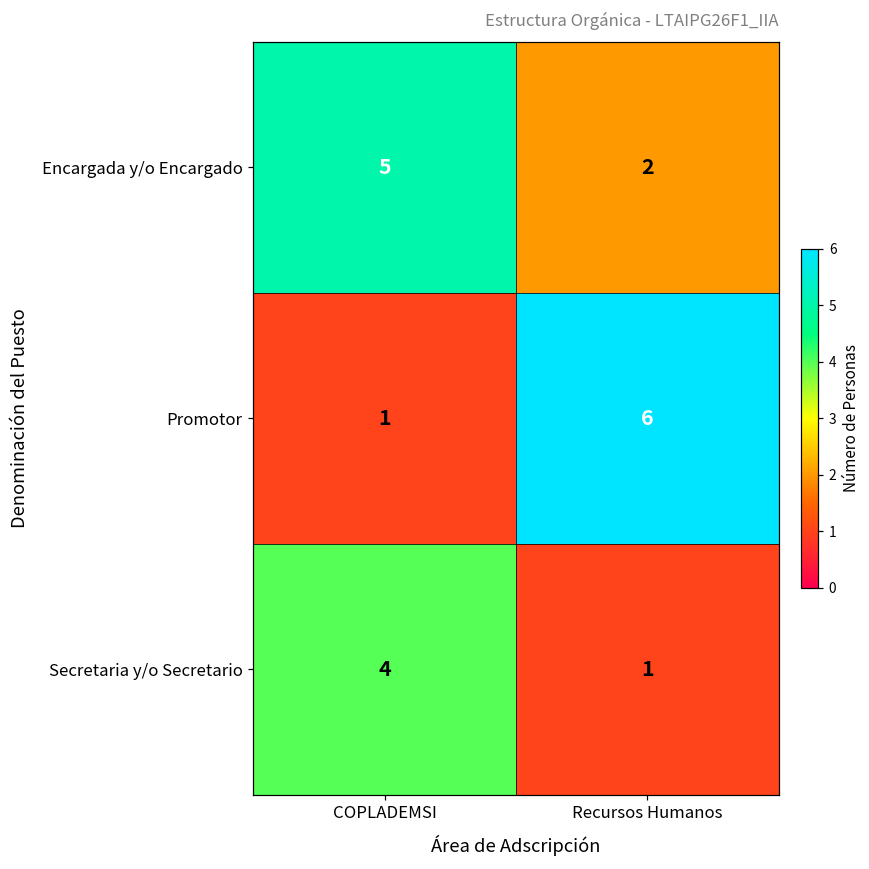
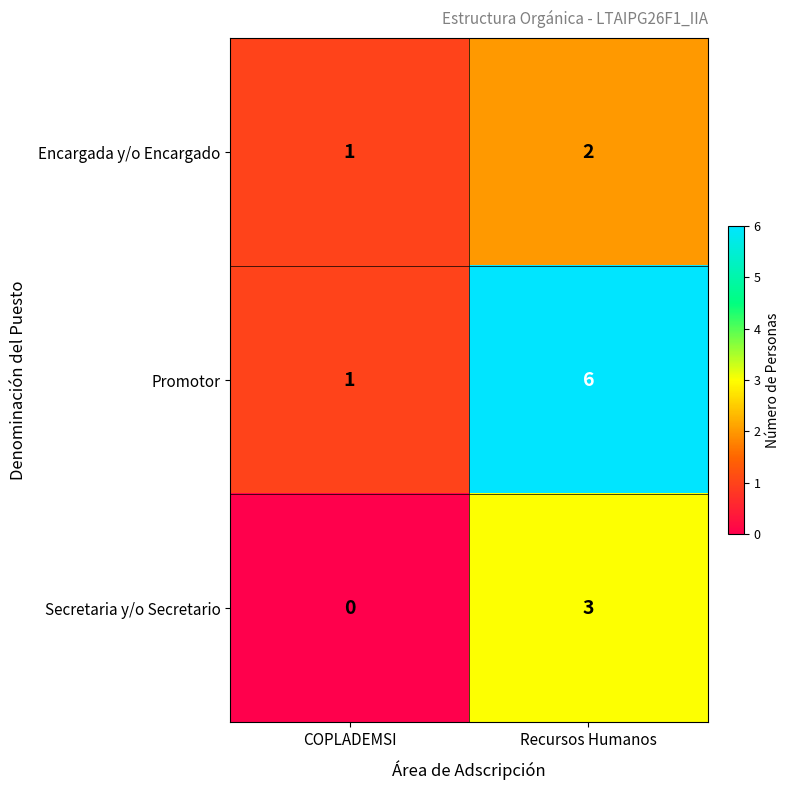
Encargada y/o Encargado, COPLADEMSI: 5 -> 1
Secretaria y/o Secretario, COPLADEMSI: 4 -> 0
Secretaria y/o Secretario, Recursos Humanos: 1 -> 3
